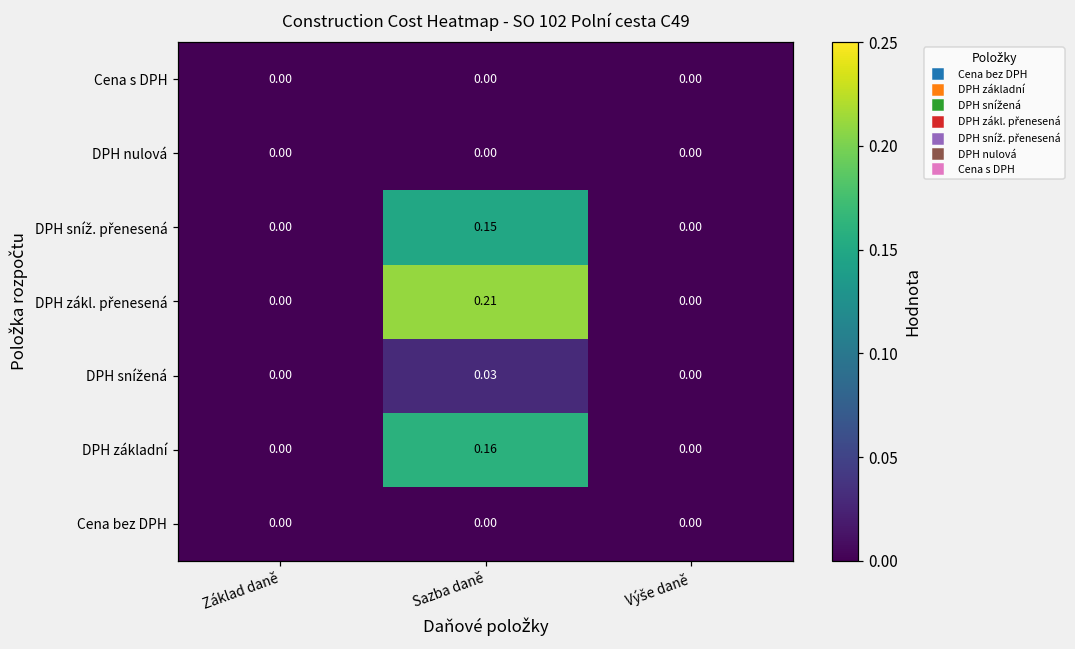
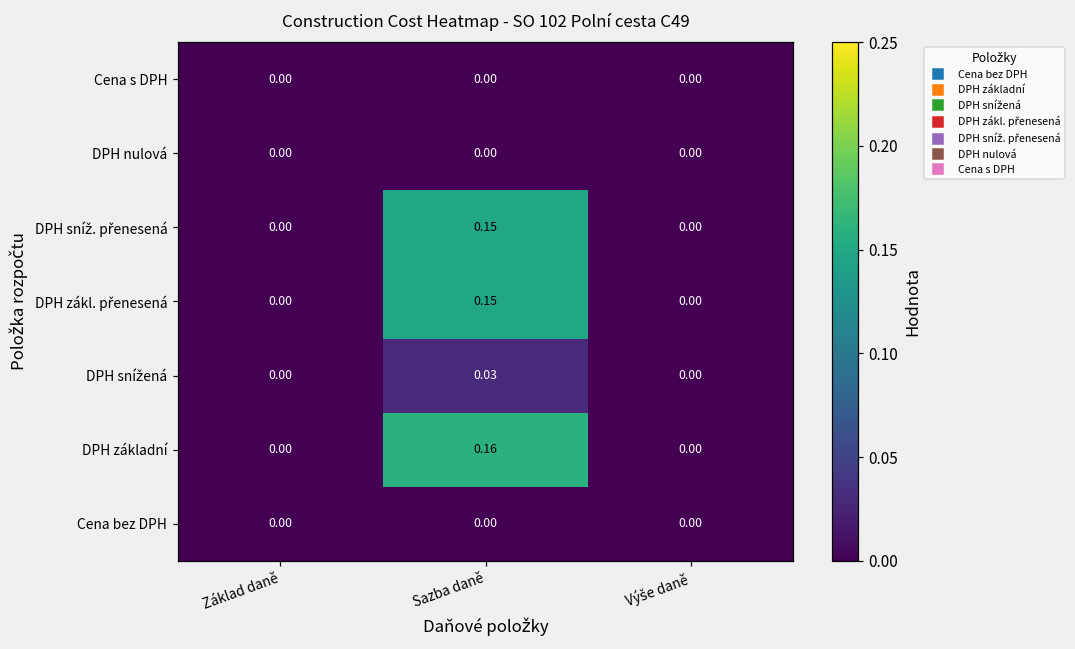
DPH zákl. přenesená, Sazba daně: 0.21 -> 0.15
